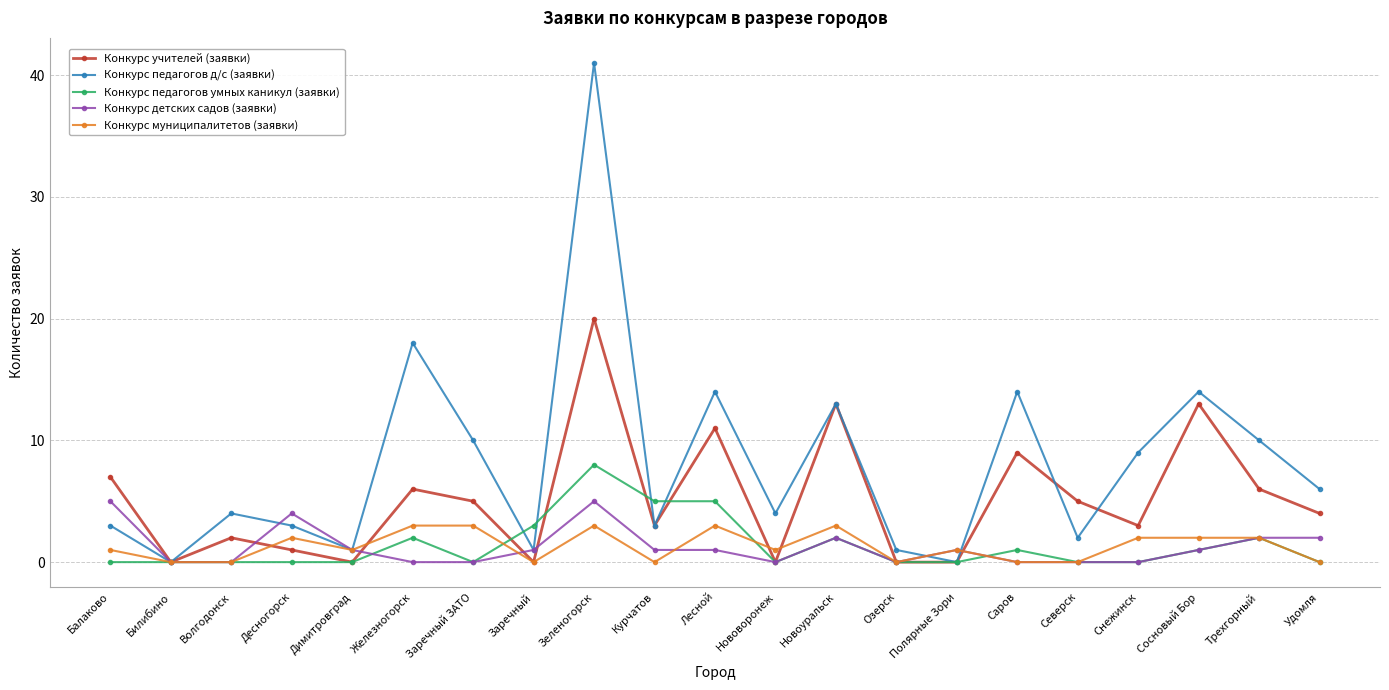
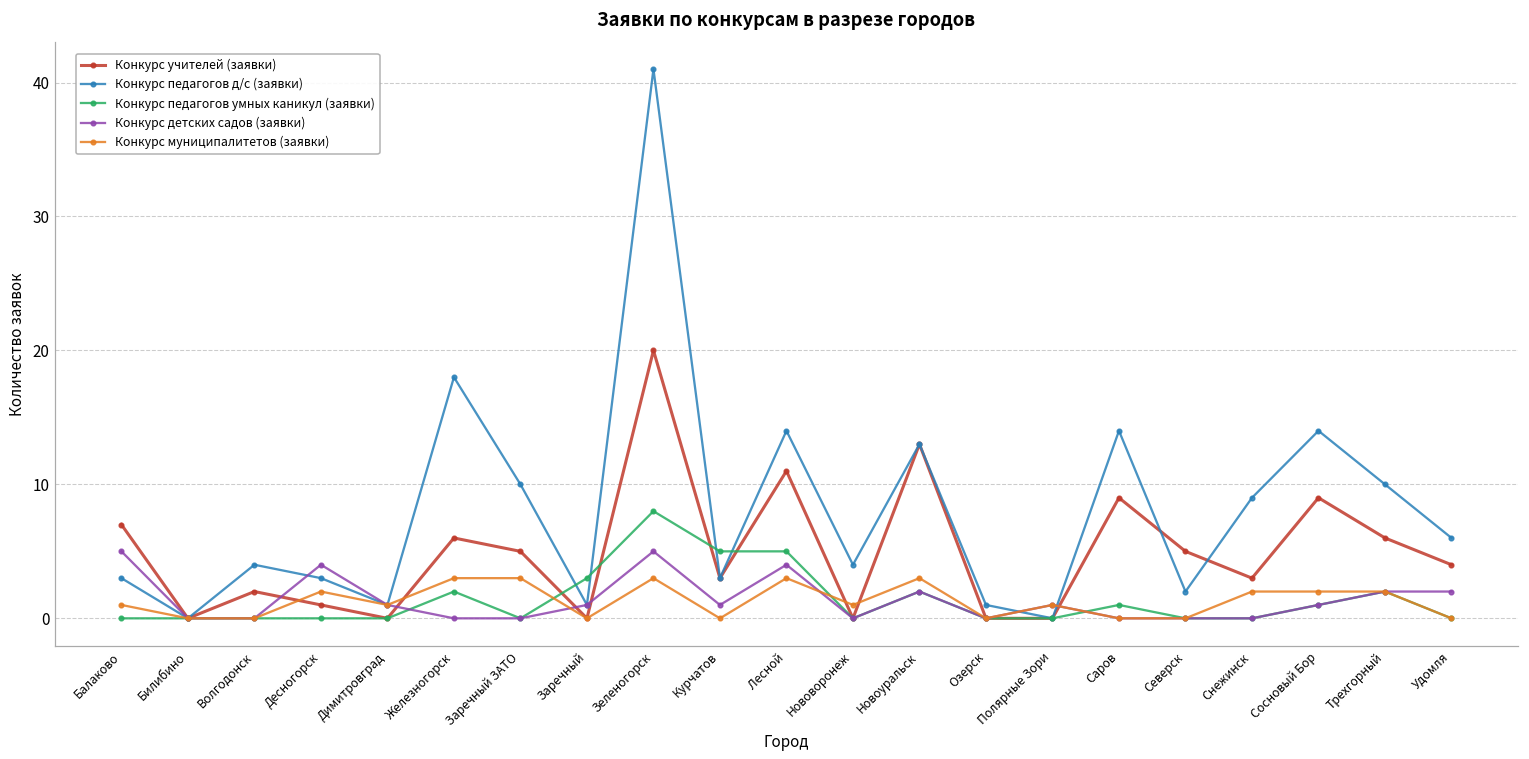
Конкурс детских садов (заявки), Лесной: 1 -> 4
Конкурс учителей (заявки), Сосновый Бор: 13 -> 9
